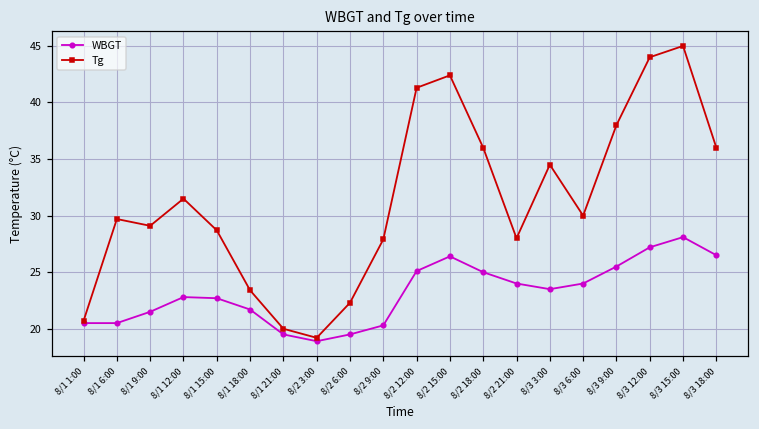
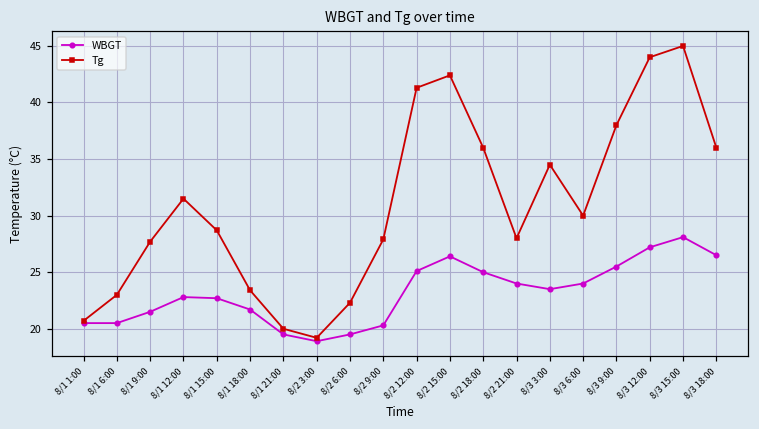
Tg, 8/1 6:00: 29.7 -> 23.0
Tg, 8/1 9:00: 29.1 -> 27.7
